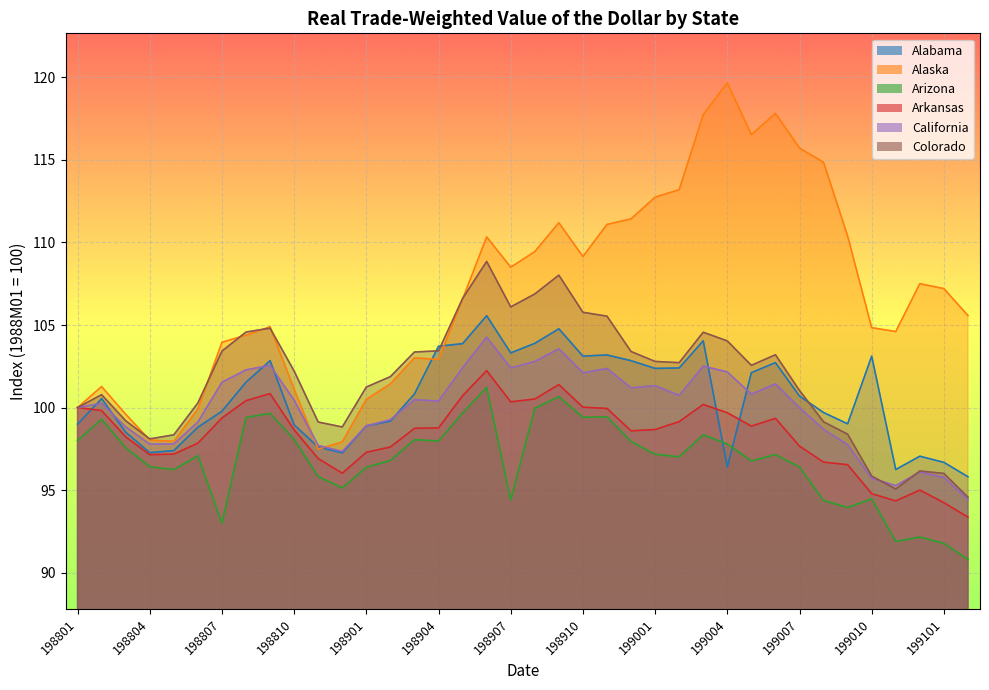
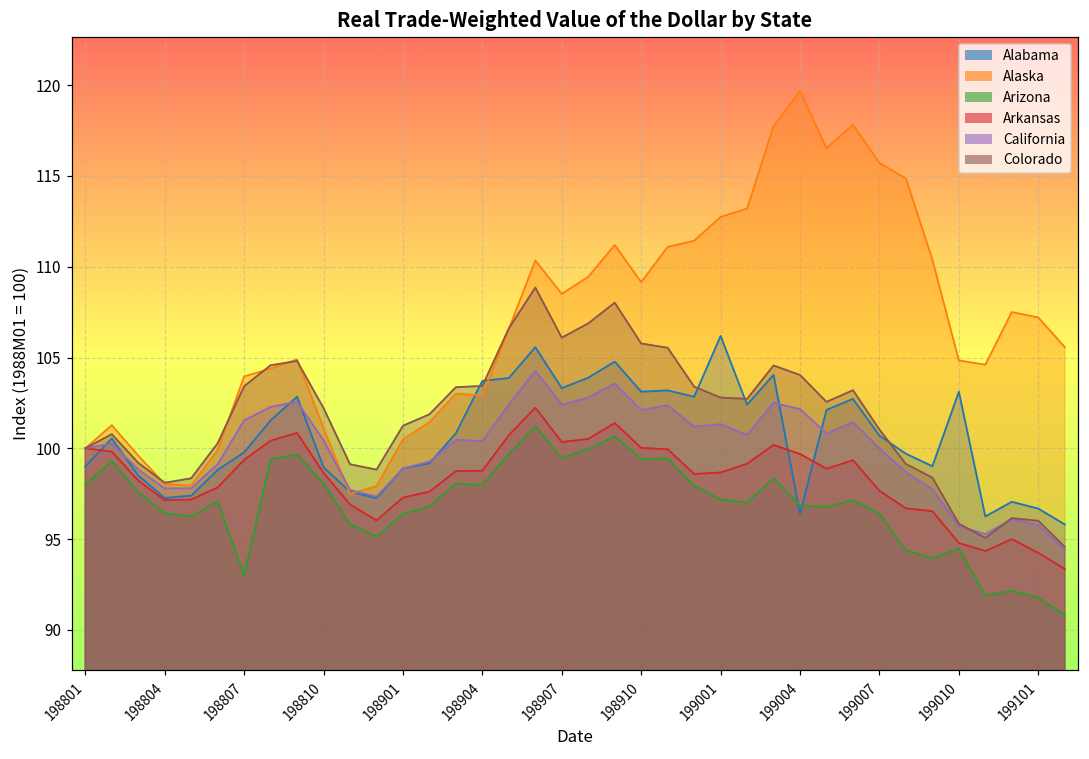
Arizona, 198907: 94.4 -> 99.5
Alabama, 199001: 102.4 -> 106.2
Arizona, 199004: 97.8 -> 96.9
